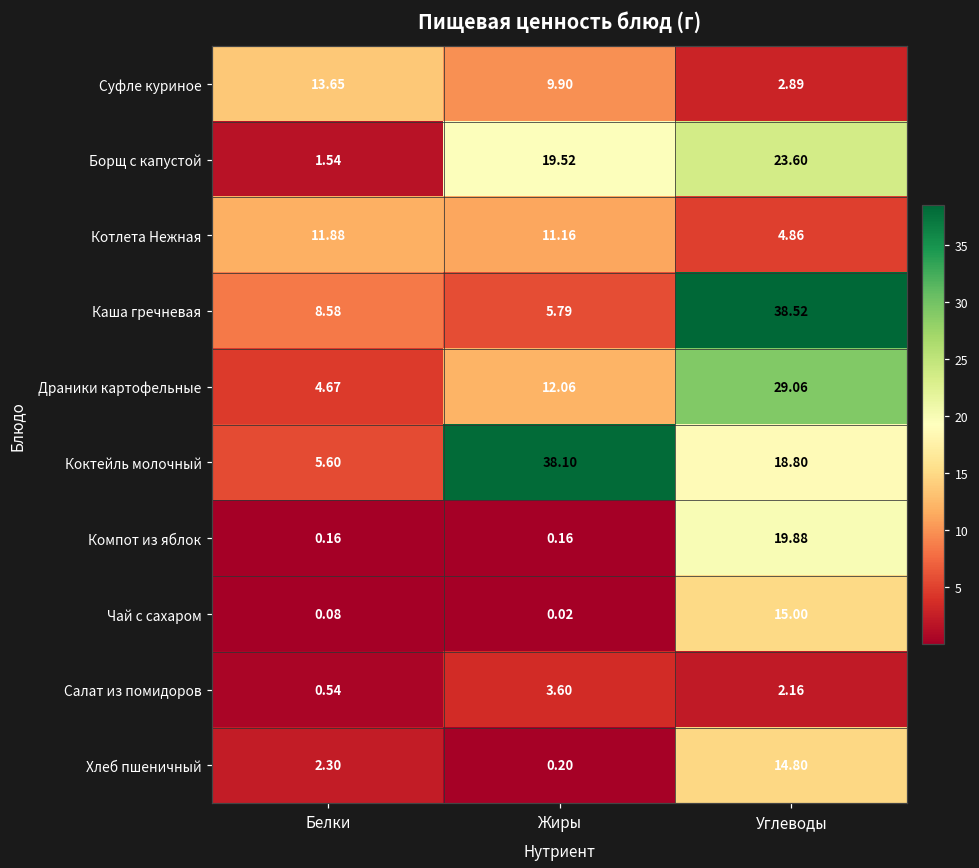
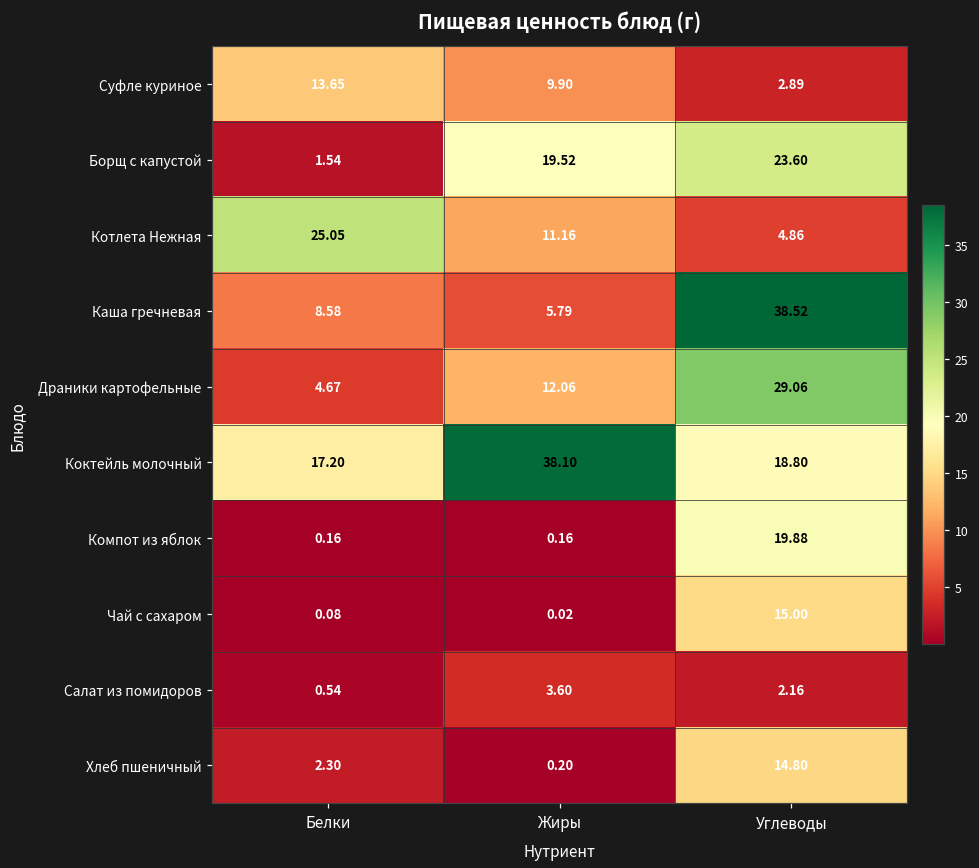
Котлета Нежная, Белки: 11.88 -> 25.05
Коктейль молочный, Белки: 5.60 -> 17.20
